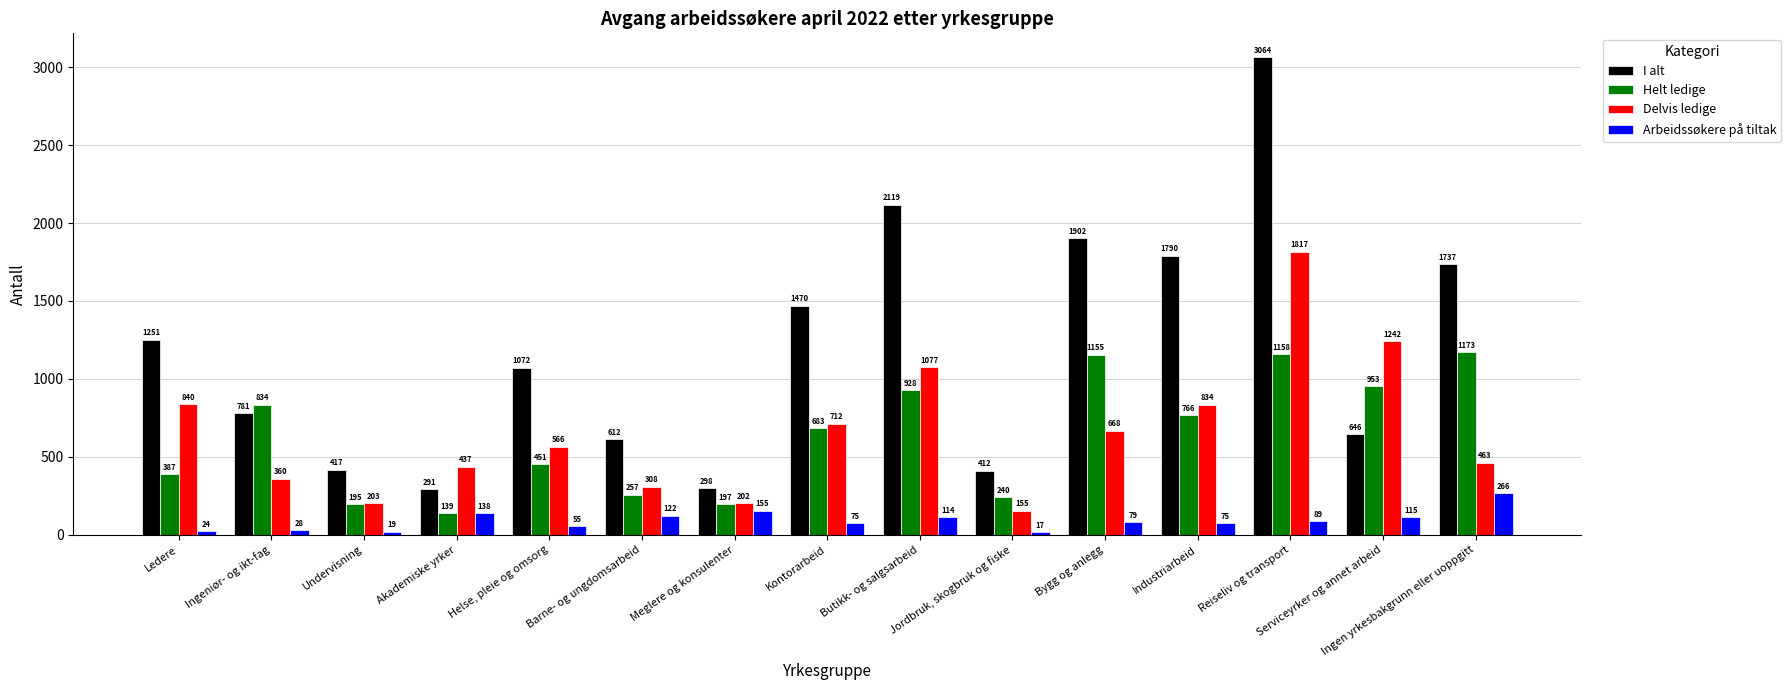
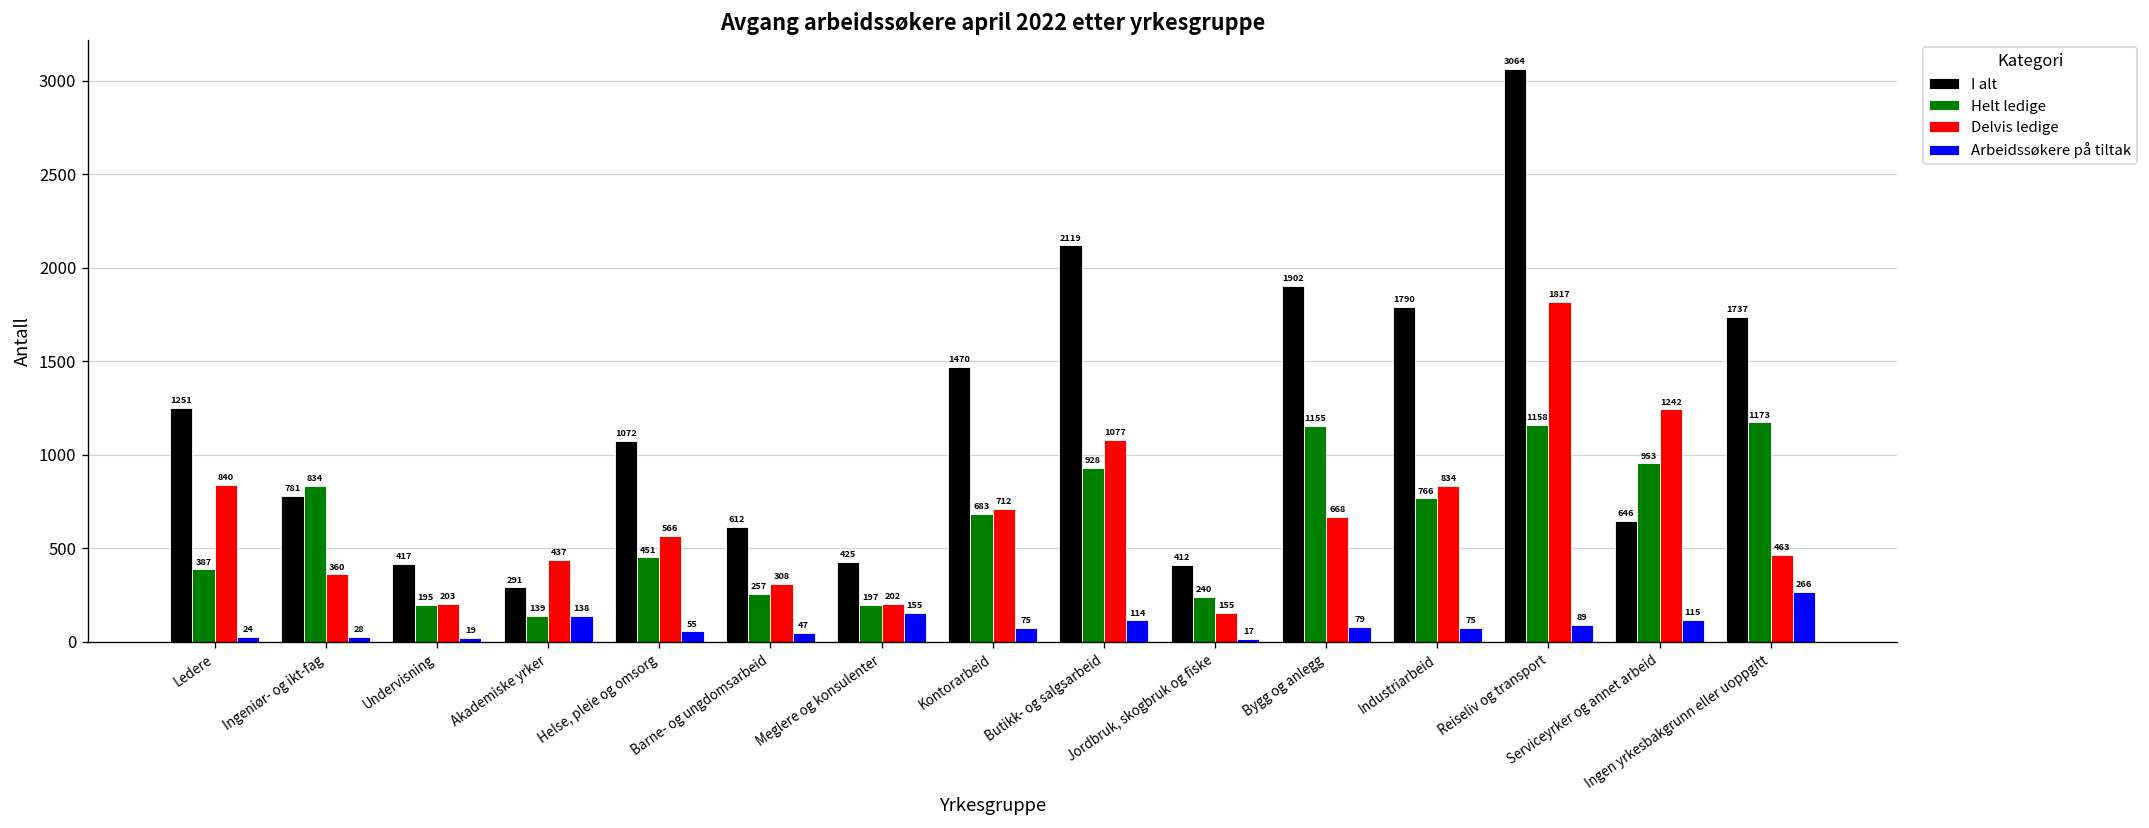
Arbeidssøkere på tiltak, Barne- og ungdomsarbeid: 122 -> 47
I alt, Meglere og konsulenter: 298 -> 425
